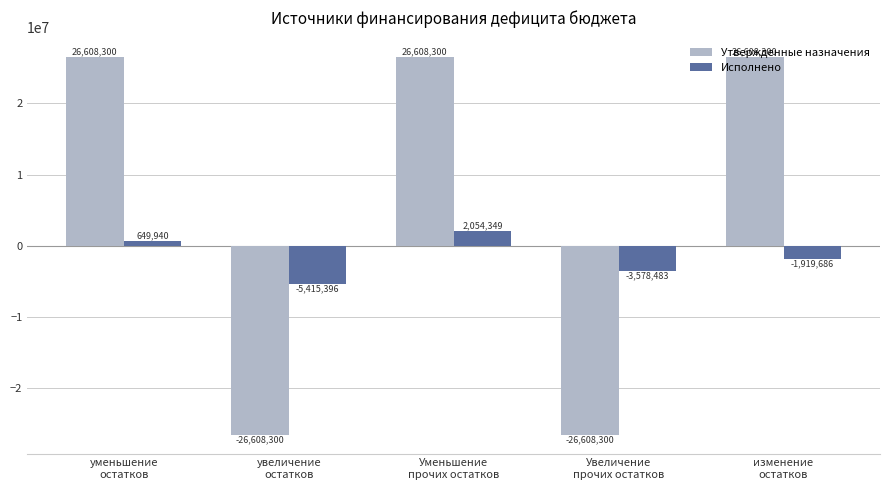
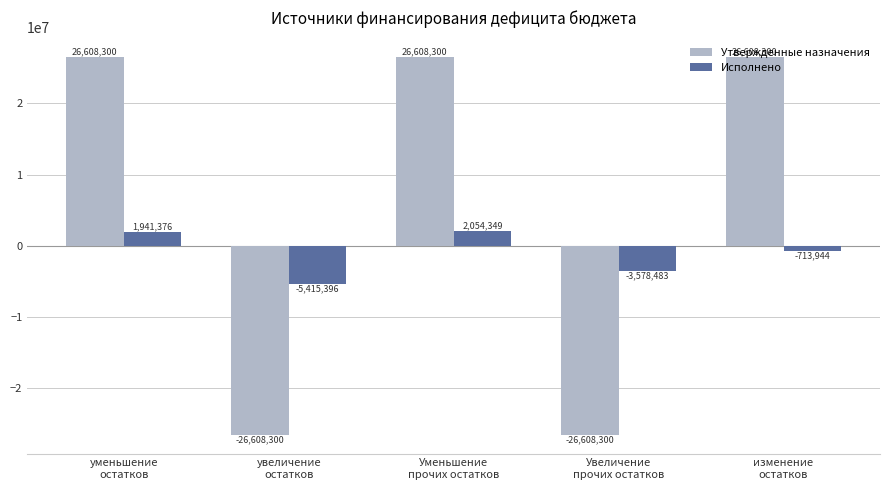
Исполнено, уменьшение остатков: 649,940 -> 1,941,376
Исполнено, изменение остатков: -1,919,686 -> -713,944
